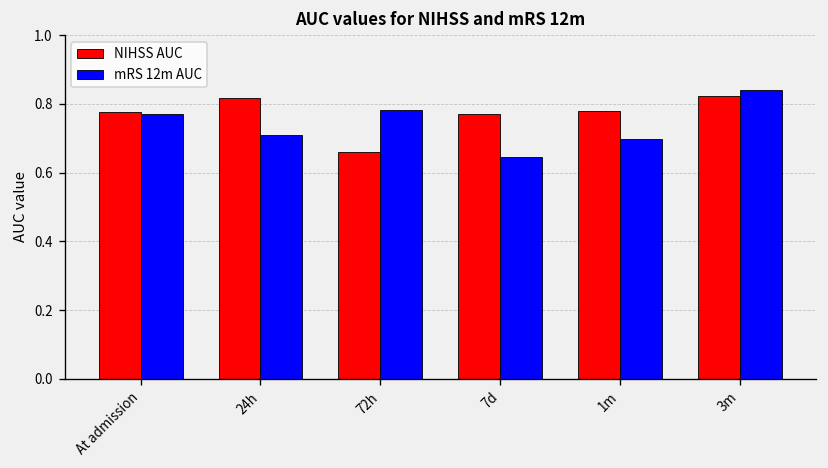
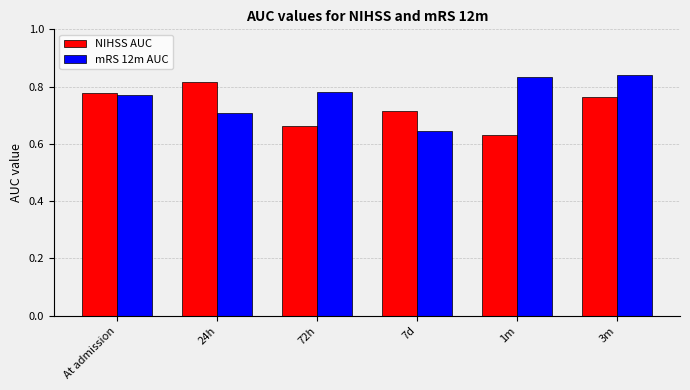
NIHSS AUC, 7d: 0.77 -> 0.72
NIHSS AUC, 1m: 0.78 -> 0.63
mRS 12m AUC, 1m: 0.70 -> 0.83
NIHSS AUC, 3m: 0.82 -> 0.76
